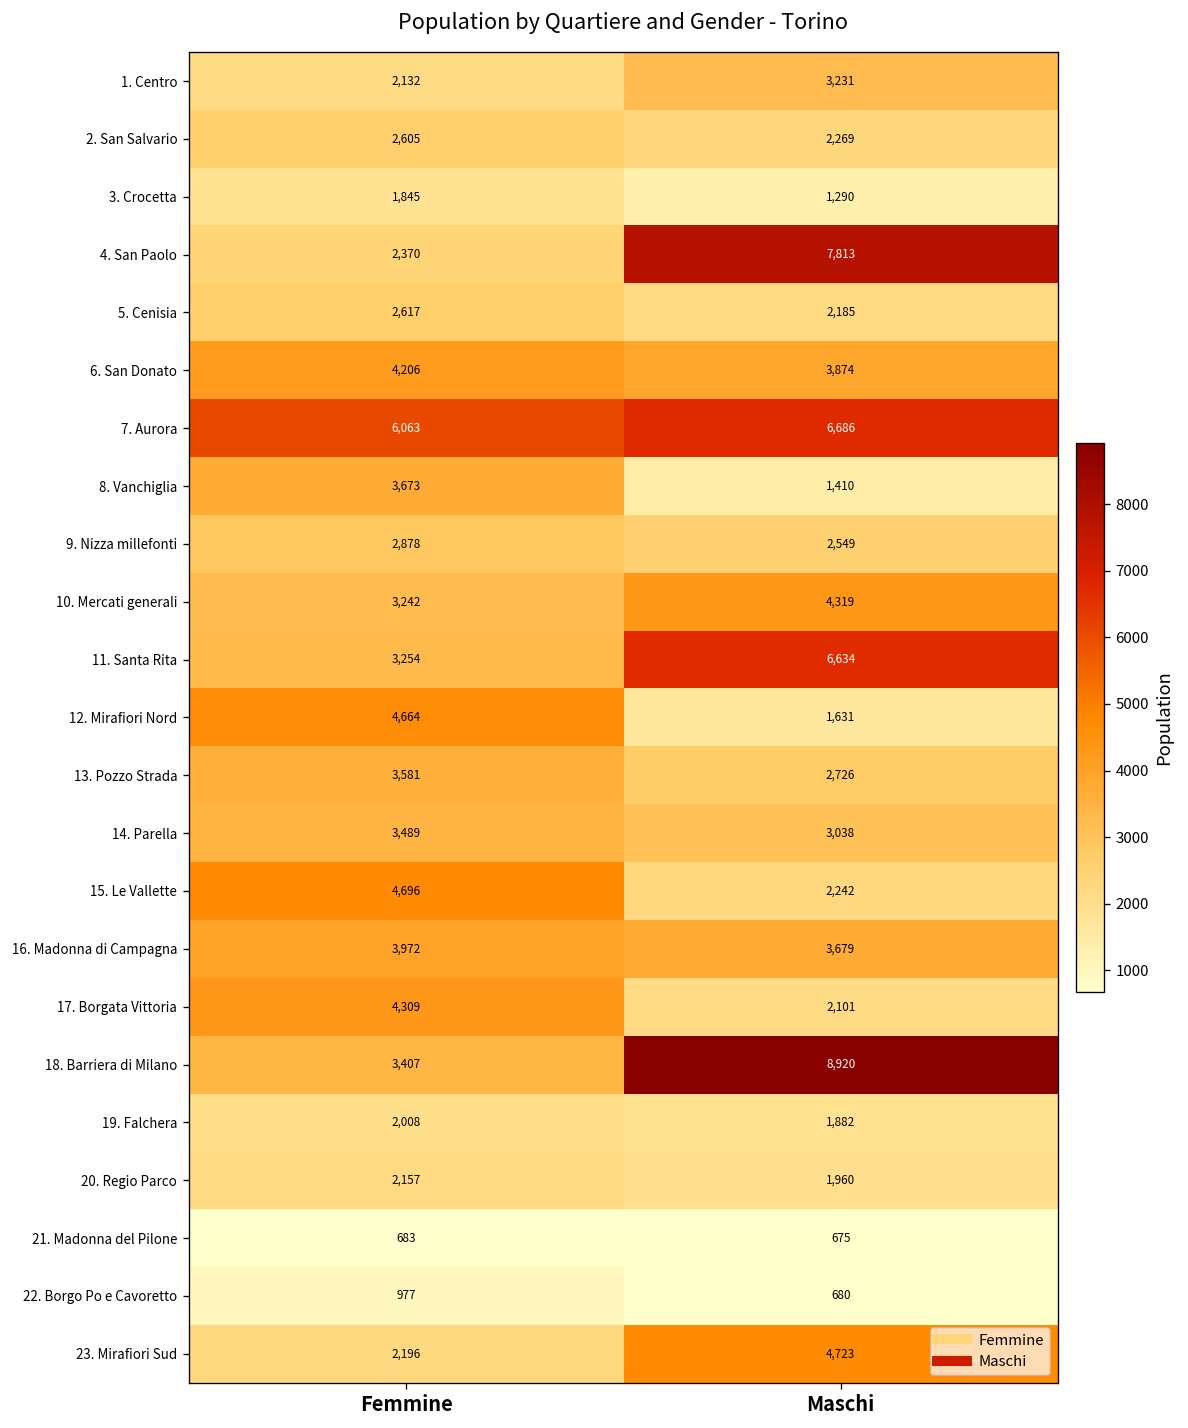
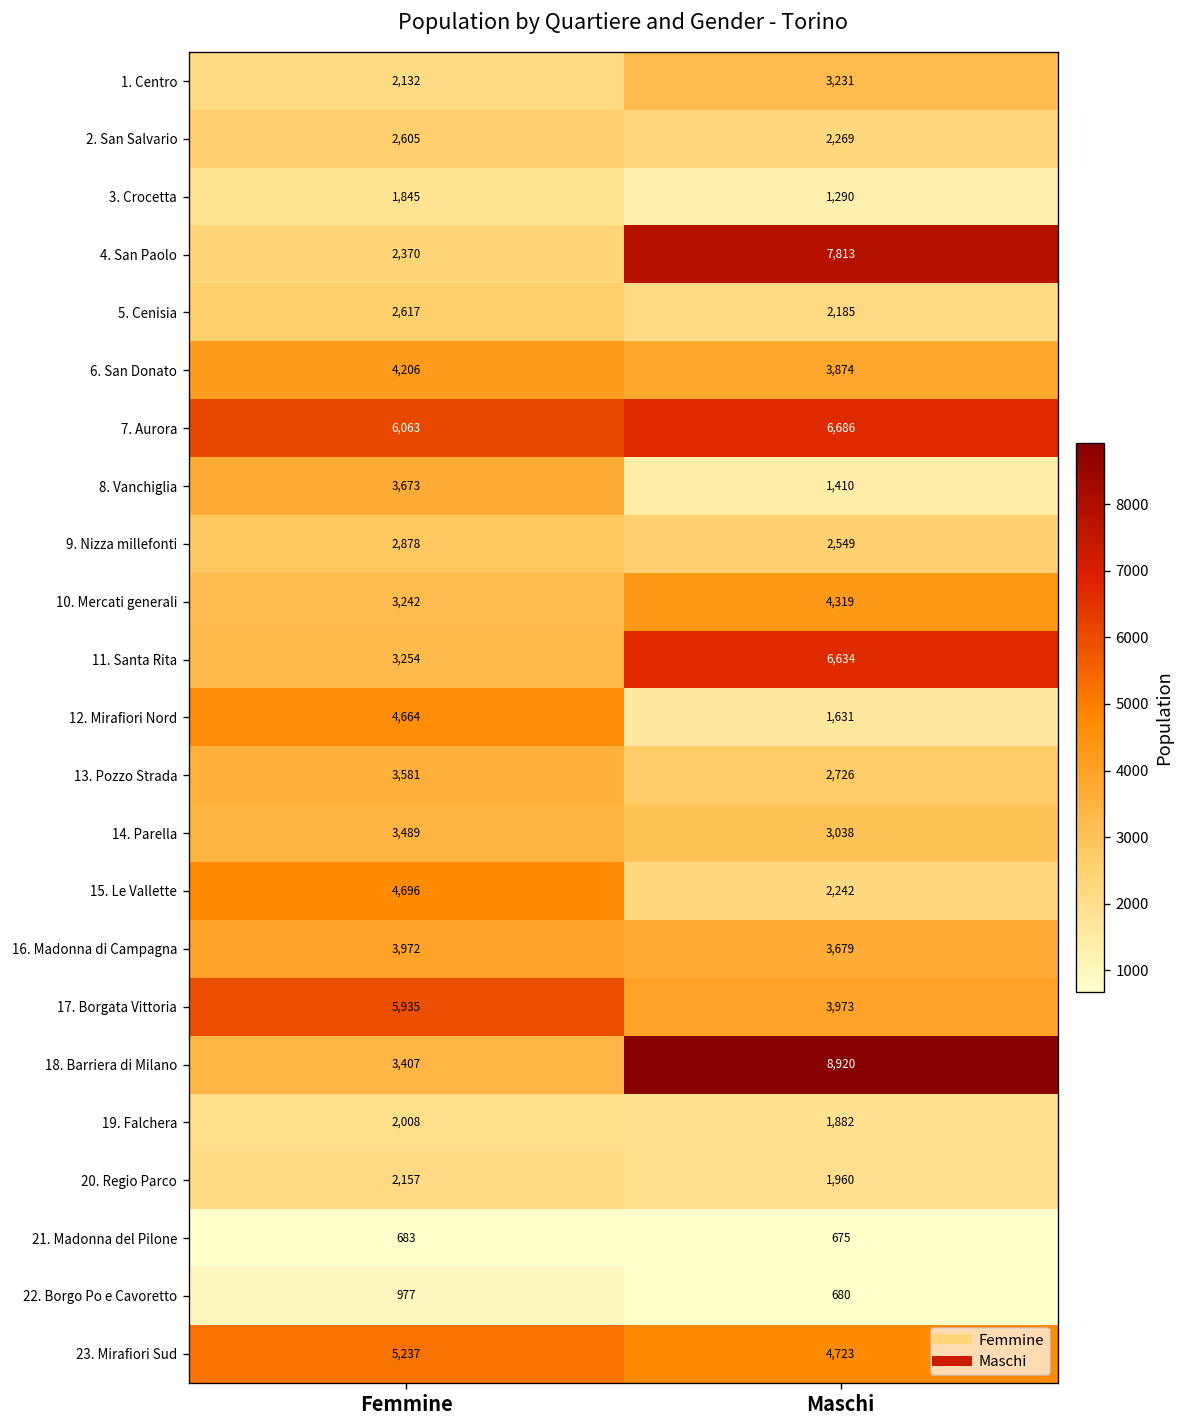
17. Borgata Vittoria, Femmine: 4,309 -> 5,935
17. Borgata Vittoria, Maschi: 2,101 -> 3,973
23. Mirafiori Sud, Femmine: 2,196 -> 5,237
